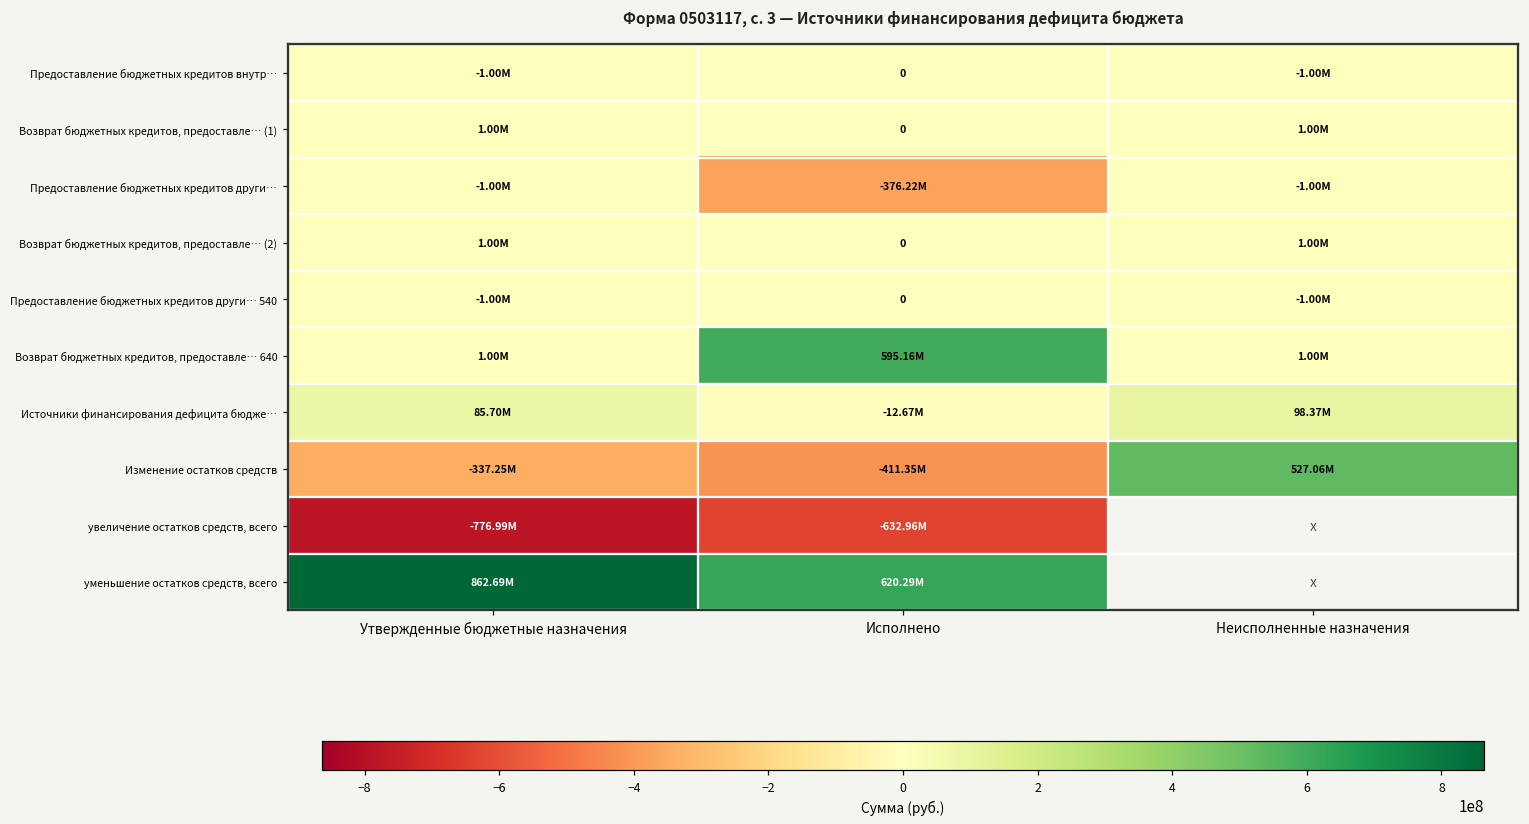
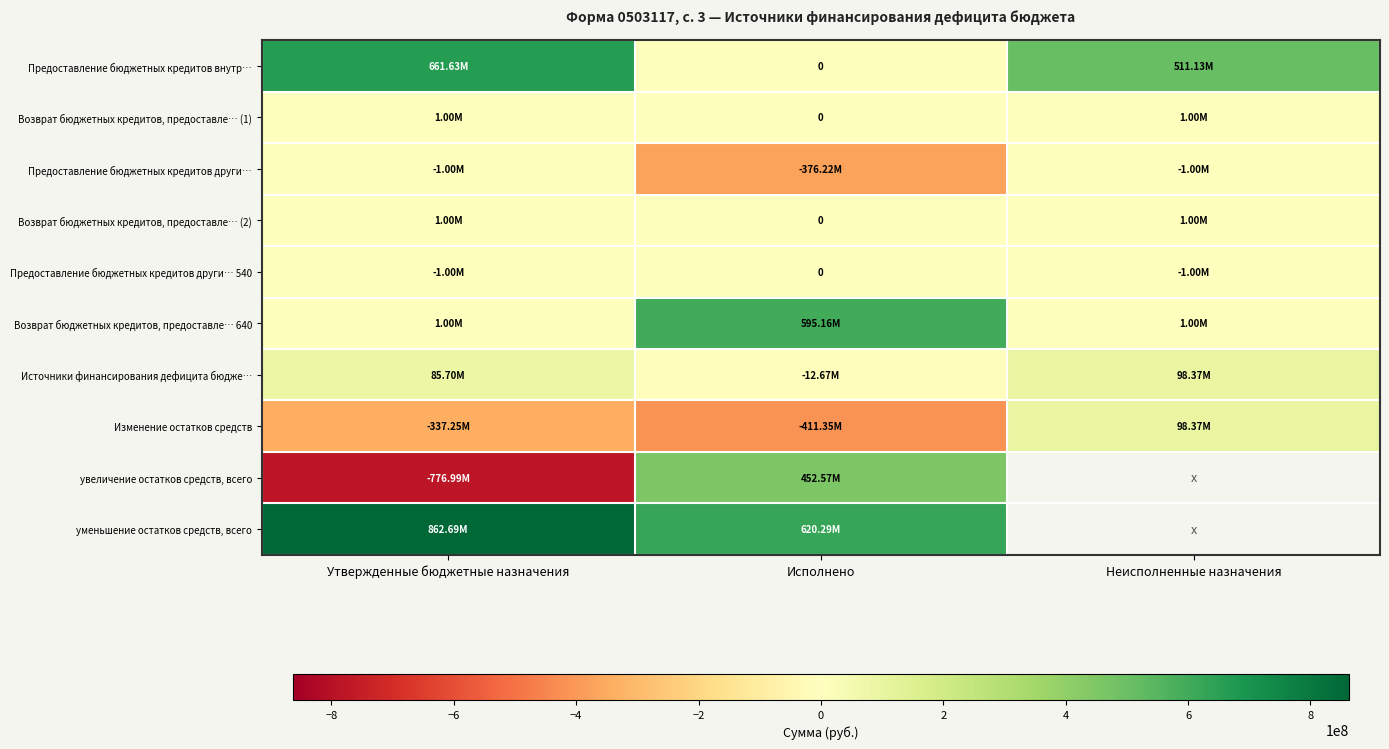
Предоставление бюджетных кредитов внутр…, Утвержденные бюджетные назначения: -1.00M -> 661.63M
Предоставление бюджетных кредитов внутр…, Неисполненные назначения: -1.00M -> 511.13M
Изменение остатков средств, Неисполненные назначения: 527.06M -> 98.37M
увеличение остатков средств, всего, Исполнено: -632.96M -> 452.57M
